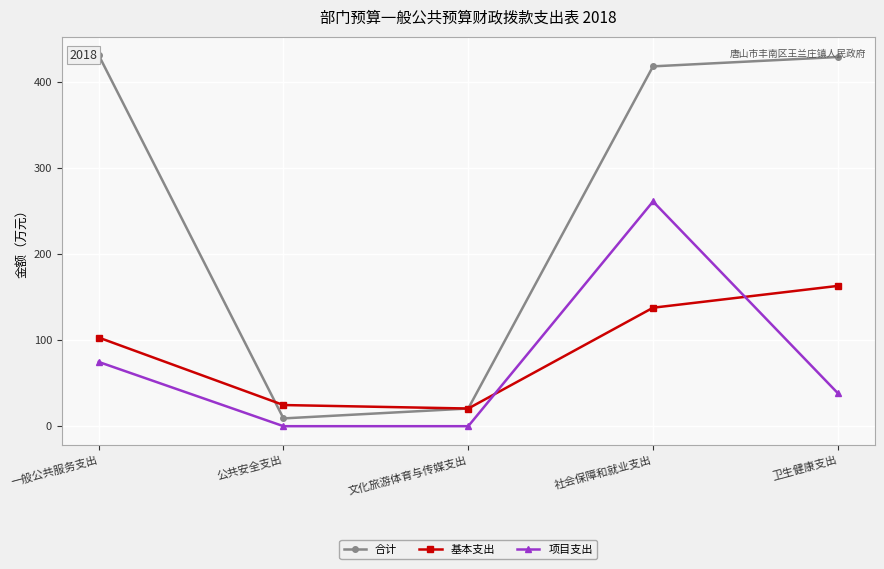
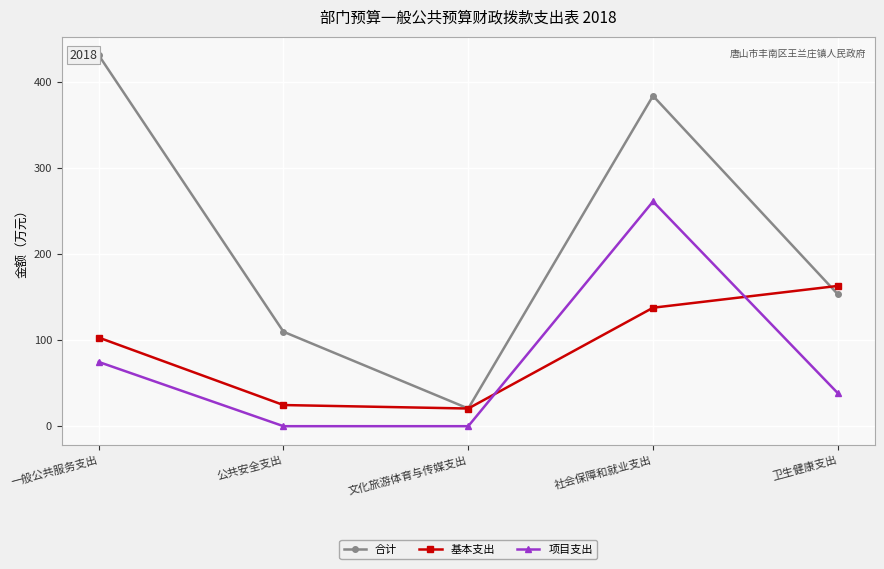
合计, 公共安全支出: 10 -> 110
合计, 社会保障和就业支出: 420 -> 380
合计, 卫生健康支出: 430 -> 150
